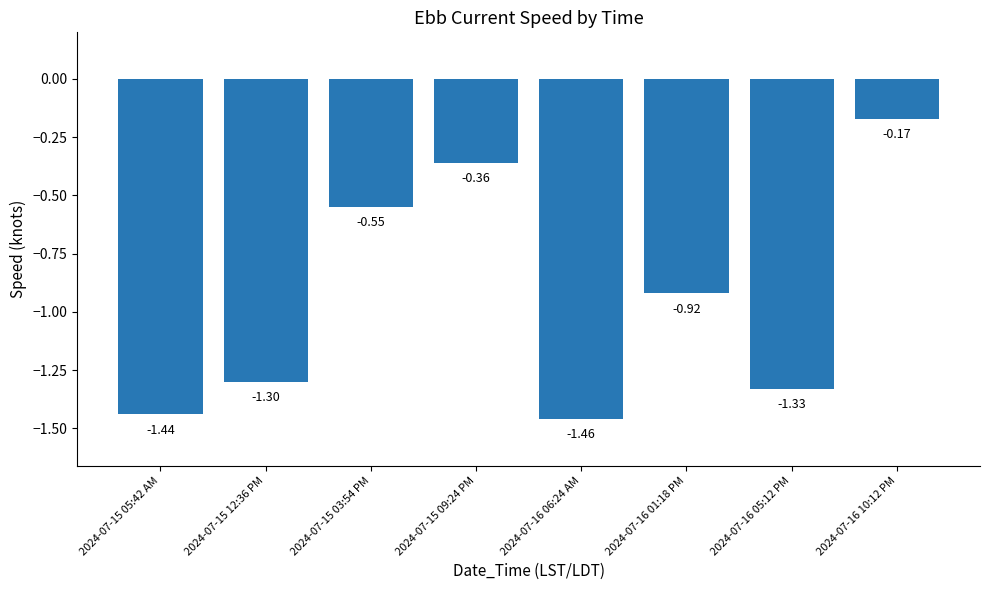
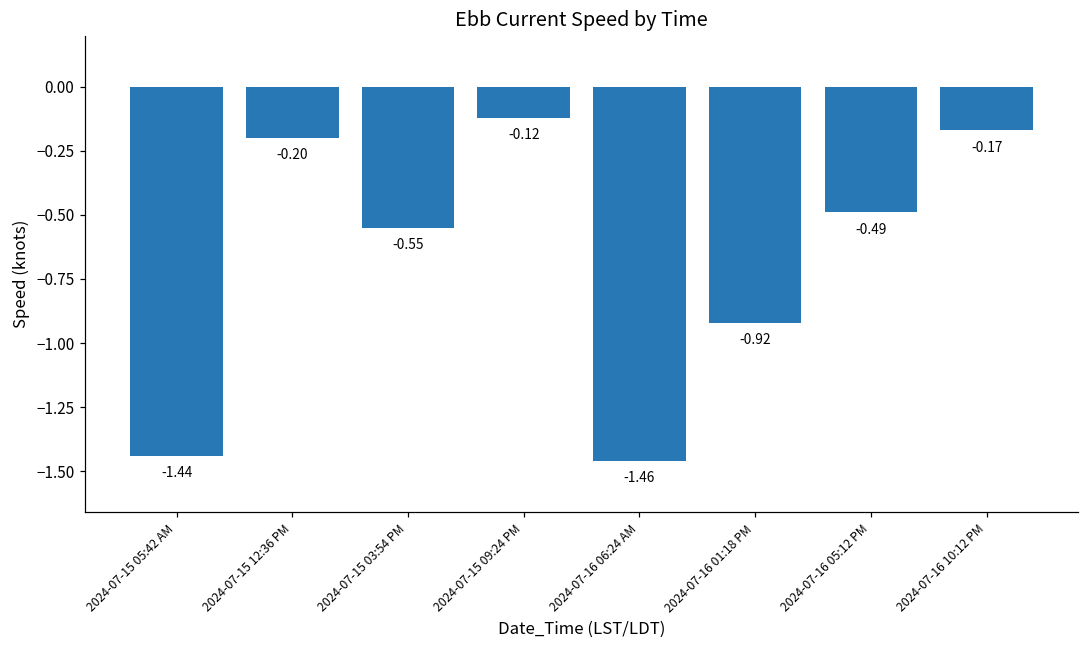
2024-07-15 12:36 PM: -1.30 -> -0.20
2024-07-15 09:24 PM: -0.36 -> -0.12
2024-07-16 05:12 PM: -1.33 -> -0.49
